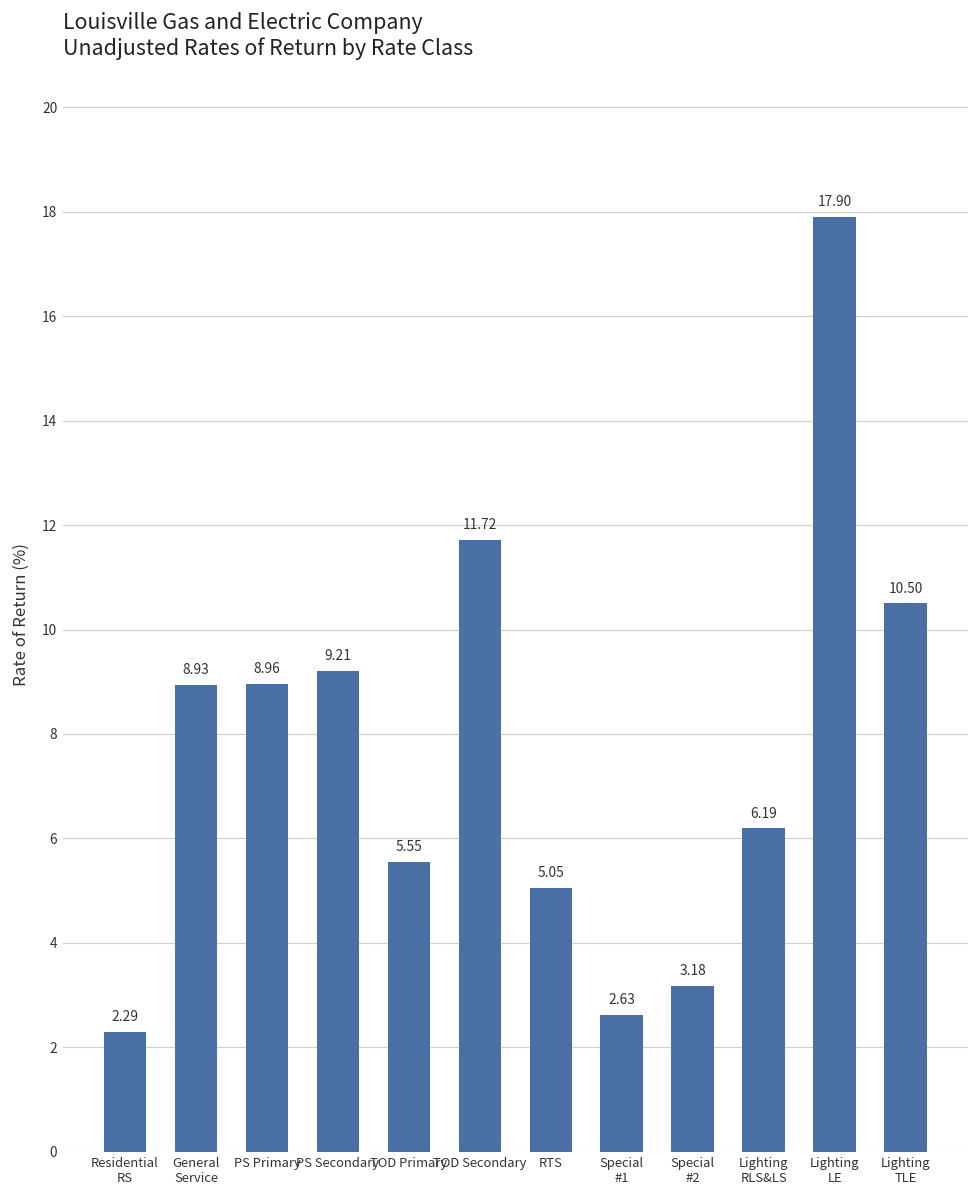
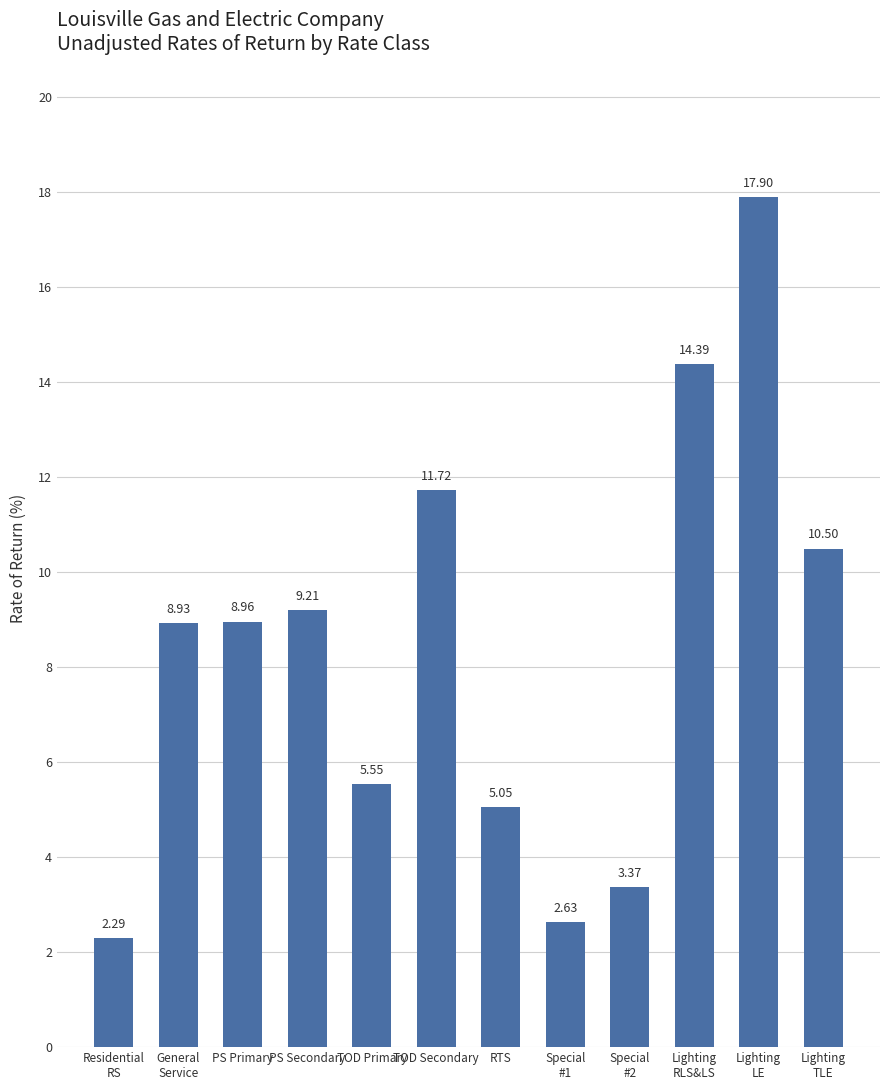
Special #2: 3.18 -> 3.37
Lighting RLS&LS: 6.19 -> 14.39
